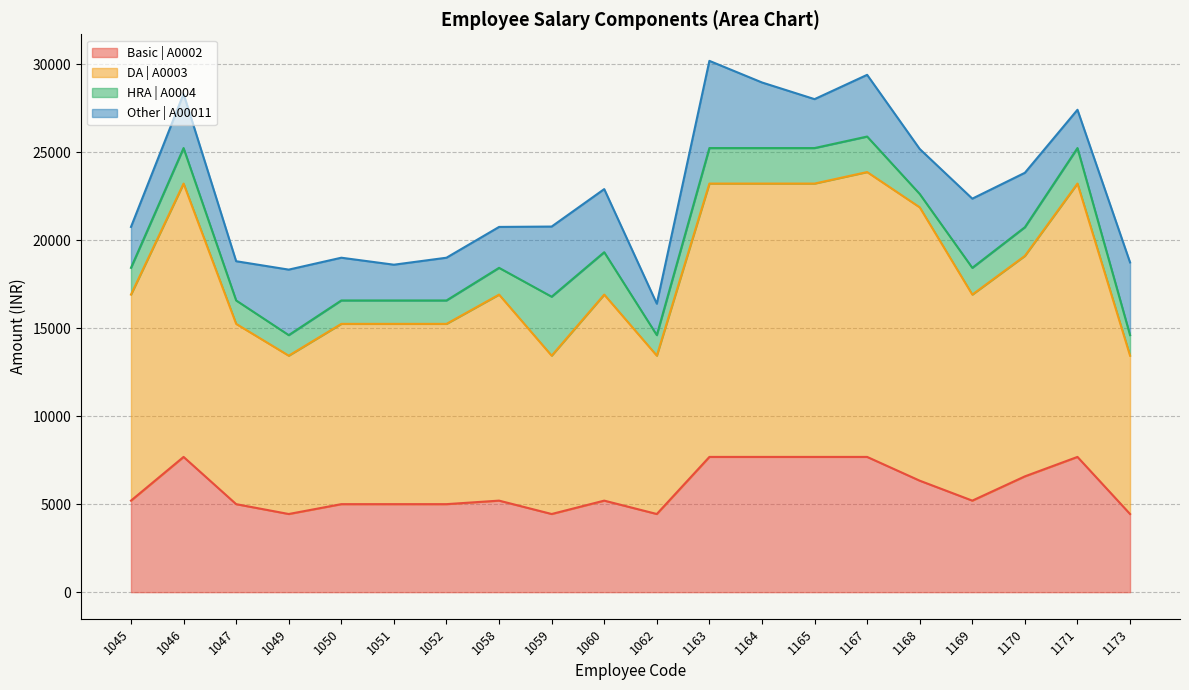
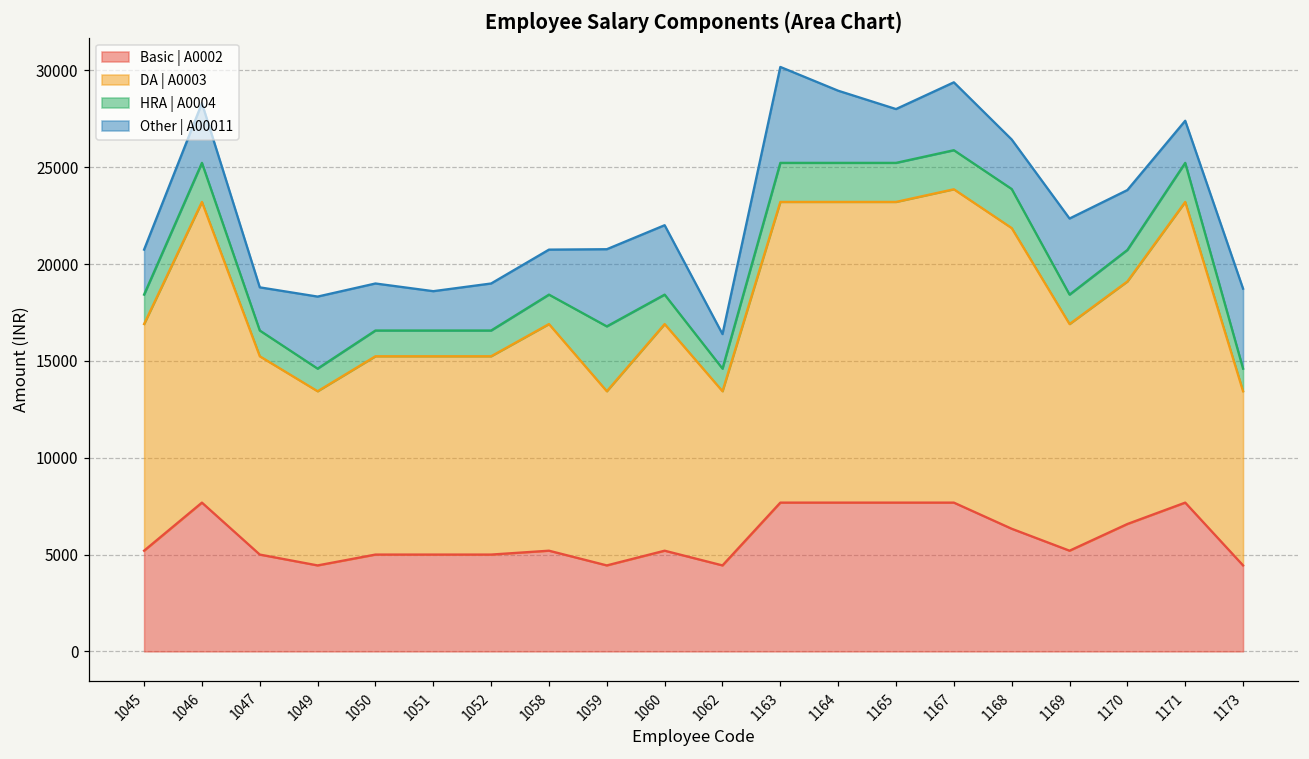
HRA | A0004, 1060: 2400 -> 1500
HRA | A0004, 1168: 800 -> 2000
